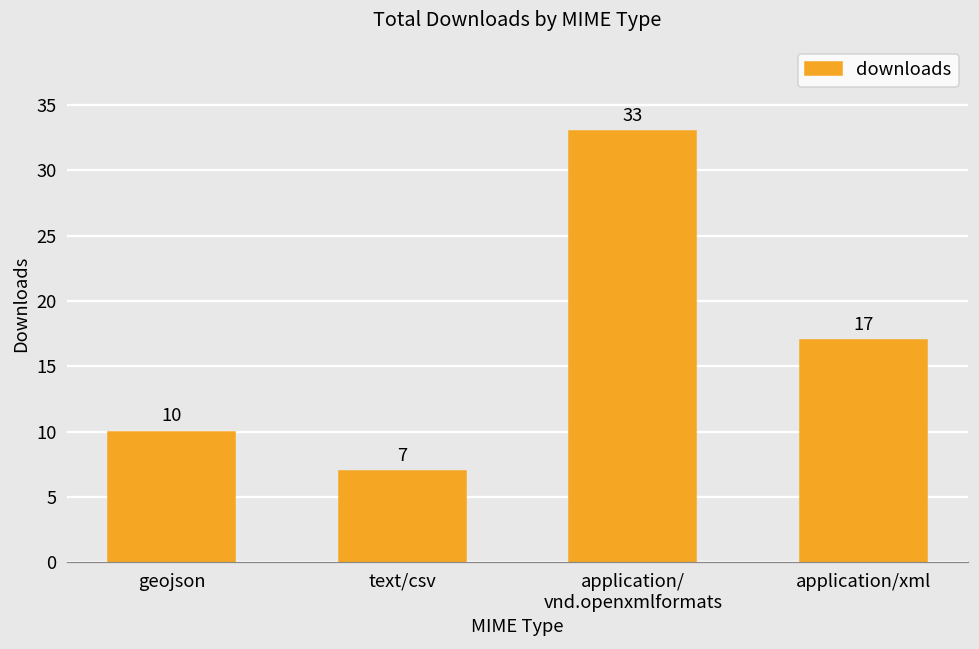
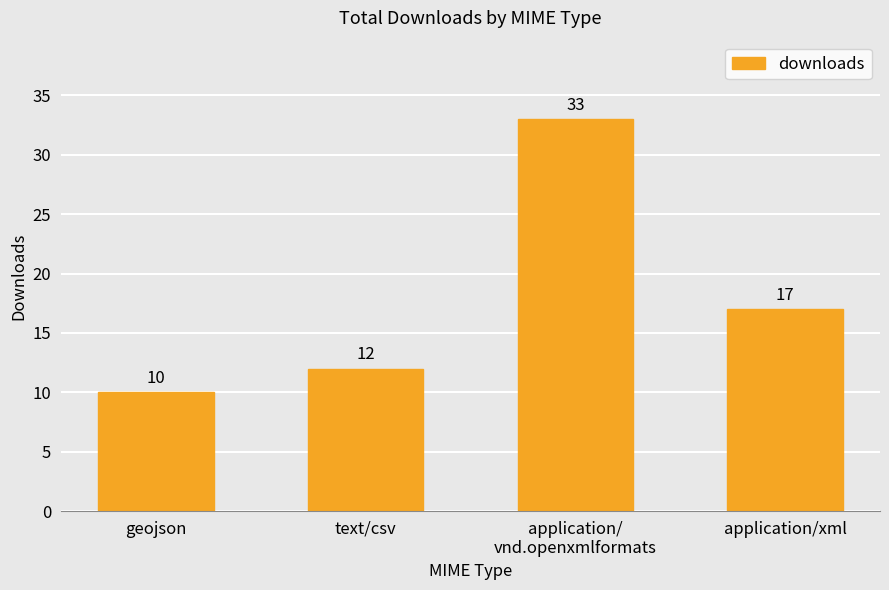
text/csv: 7 -> 12
